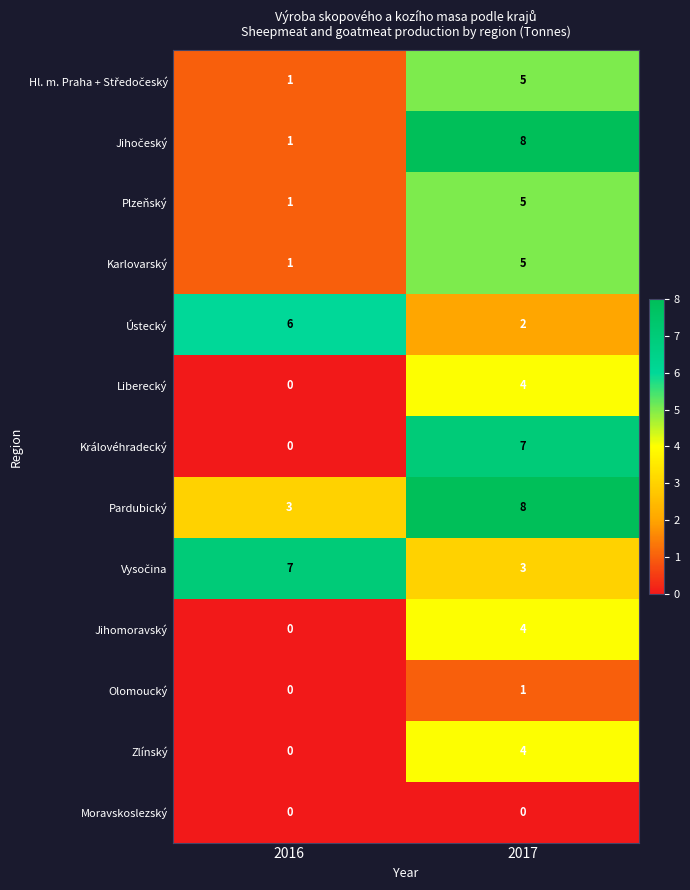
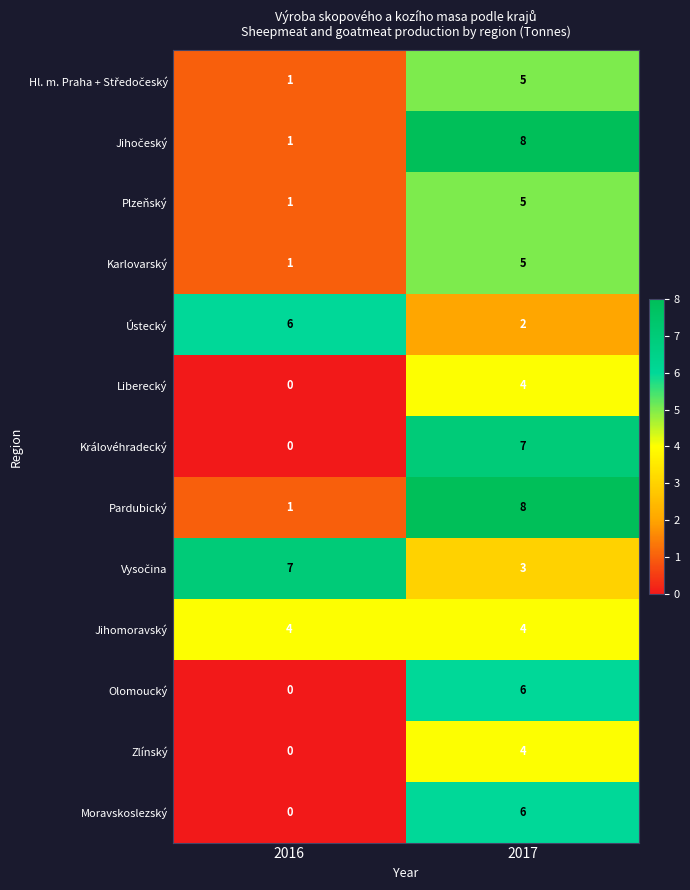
Pardubický, 2016: 3 -> 1
Jihomoravský, 2016: 0 -> 4
Olomoucký, 2017: 1 -> 6
Moravskoslezský, 2017: 0 -> 6
